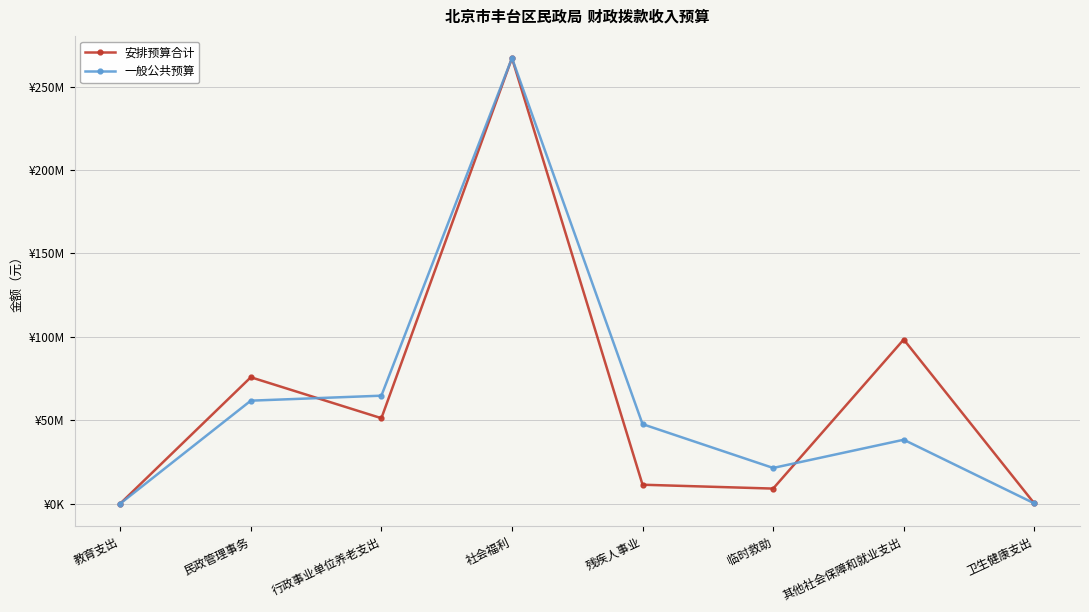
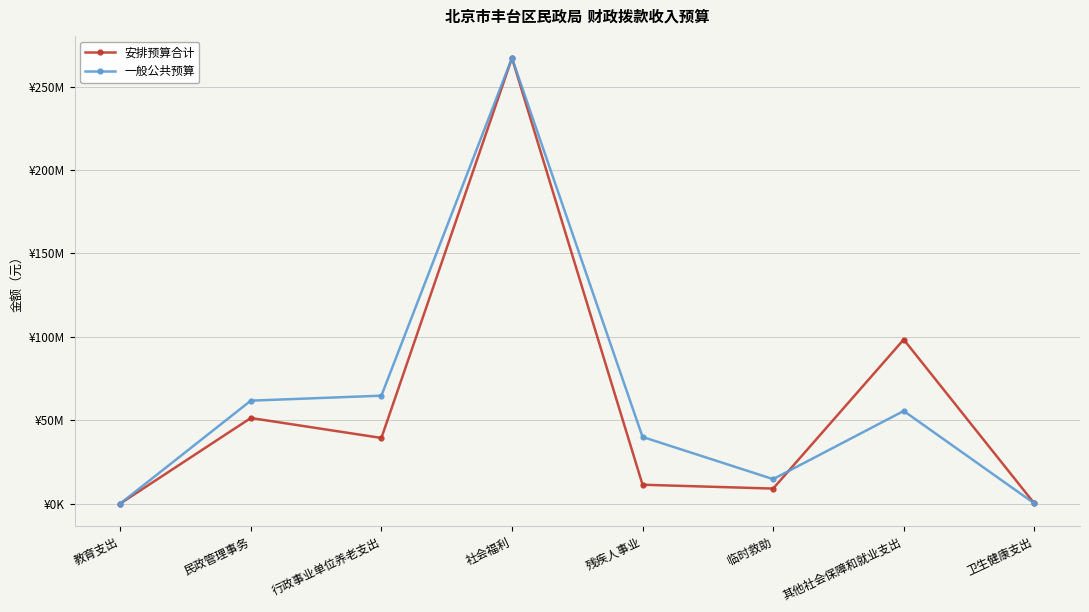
安排预算合计, 民政管理事务: ¥76000000 -> ¥51000000
安排预算合计, 行政事业单位养老支出: ¥51000000 -> ¥39000000
一般公共预算, 残疾人事业: ¥48000000 -> ¥40000000
一般公共预算, 临时救助: ¥21000000 -> ¥15000000
一般公共预算, 其他社会保障和就业支出: ¥38000000 -> ¥56000000
